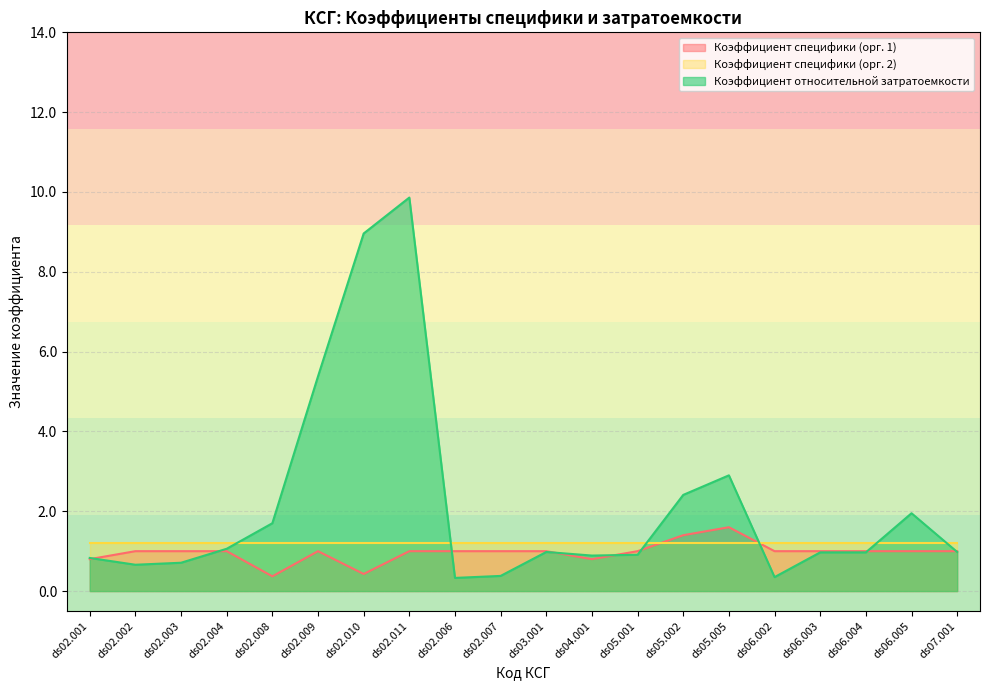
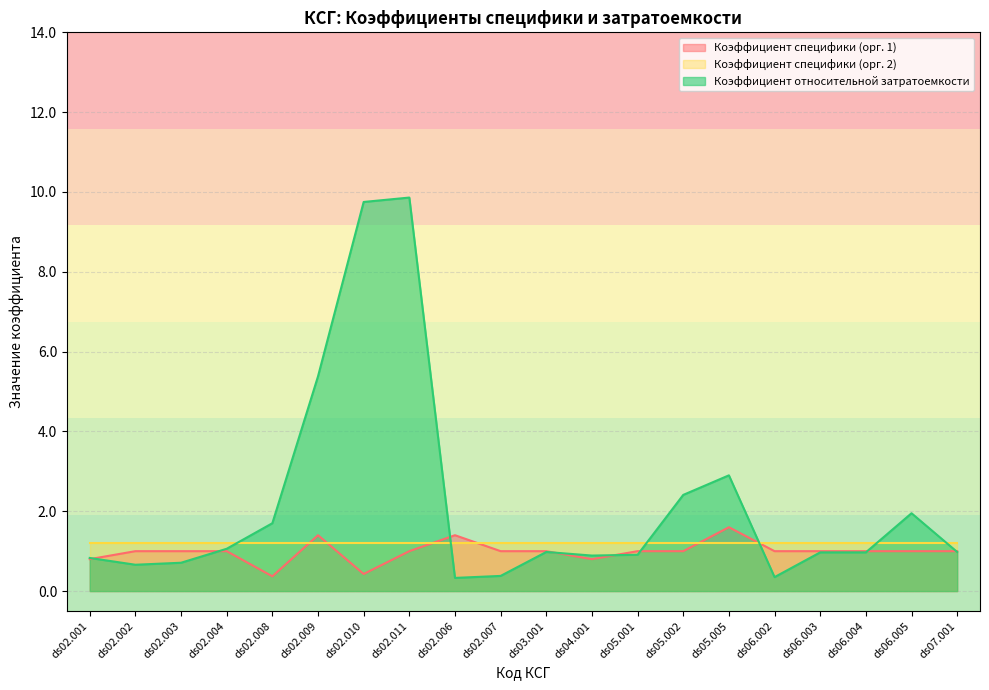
Коэффициент специфики (орг. 1), ds02.009: 1.0 -> 1.4
Коэффициент относительной затратоемкости, ds02.010: 9.0 -> 9.8
Коэффициент специфики (орг. 1), ds02.006: 1.0 -> 1.4
Коэффициент специфики (орг. 1), ds05.002: 1.4 -> 1.0
